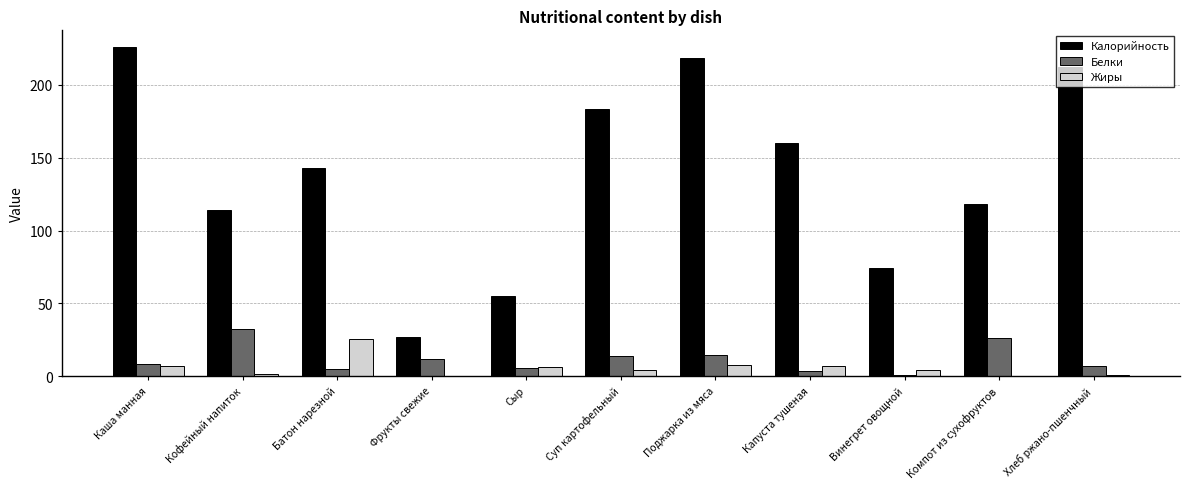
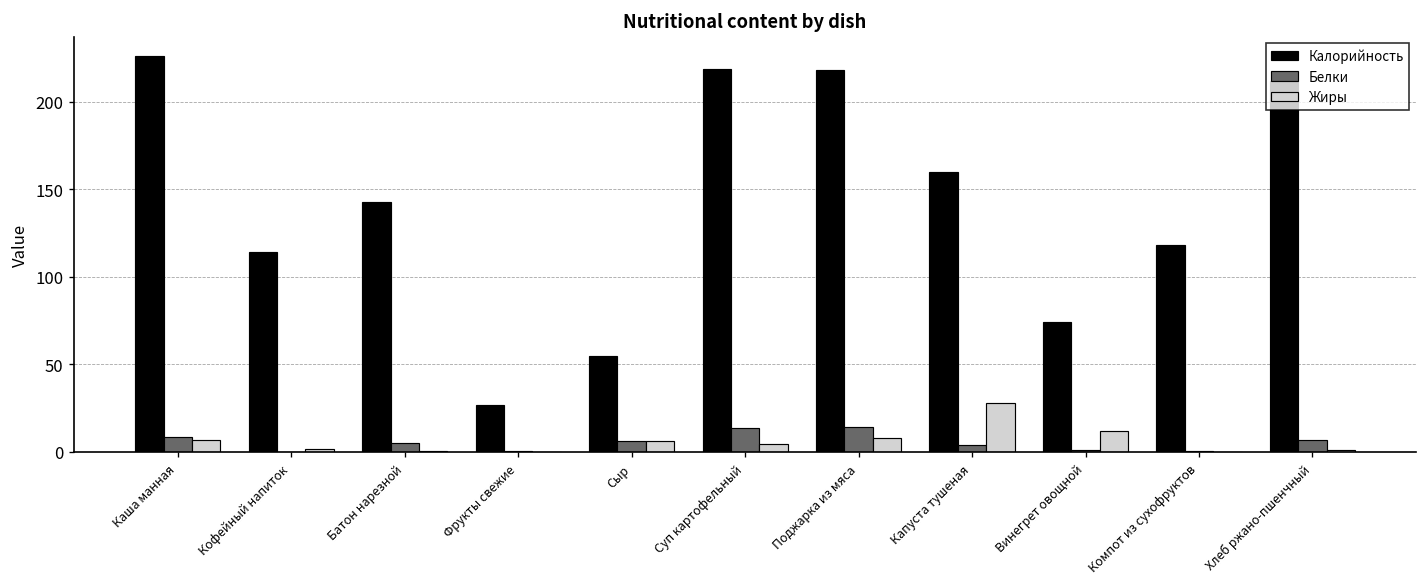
Белки, Кофейный напиток: 33 -> 0
Жиры, Батон нарезной: 26 -> 1
Белки, Фрукты свежие: 12 -> 0
Калорийность, Суп картофельный: 184 -> 219
Жиры, Капуста тушеная: 7 -> 28
Жиры, Винегрет овощной: 4 -> 12
Белки, Компот из сухофруктов: 27 -> 1
